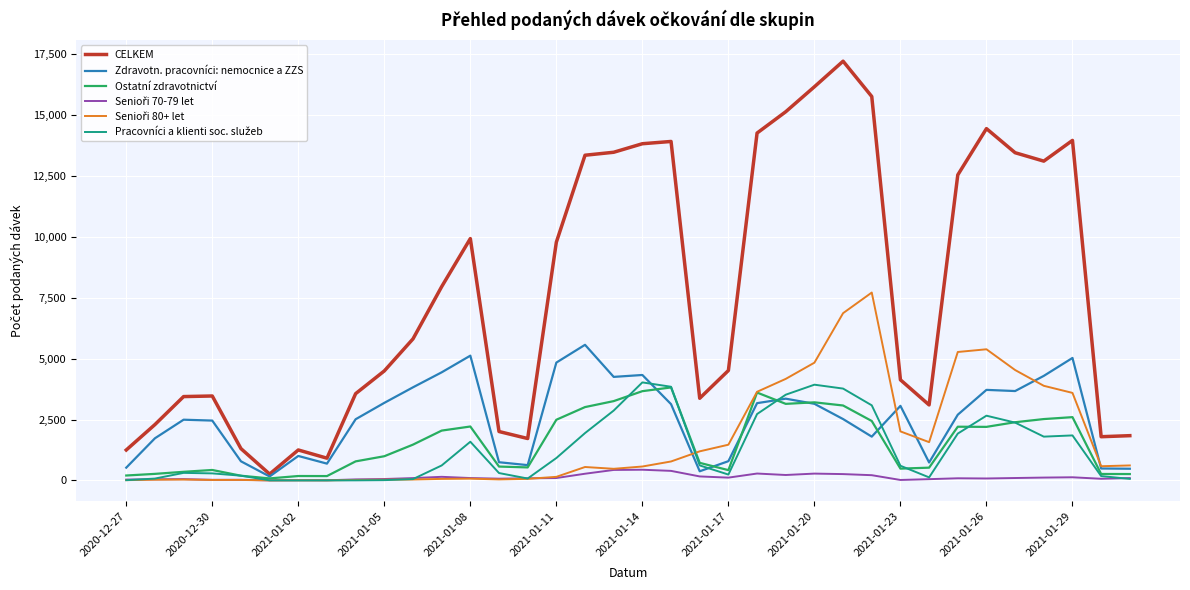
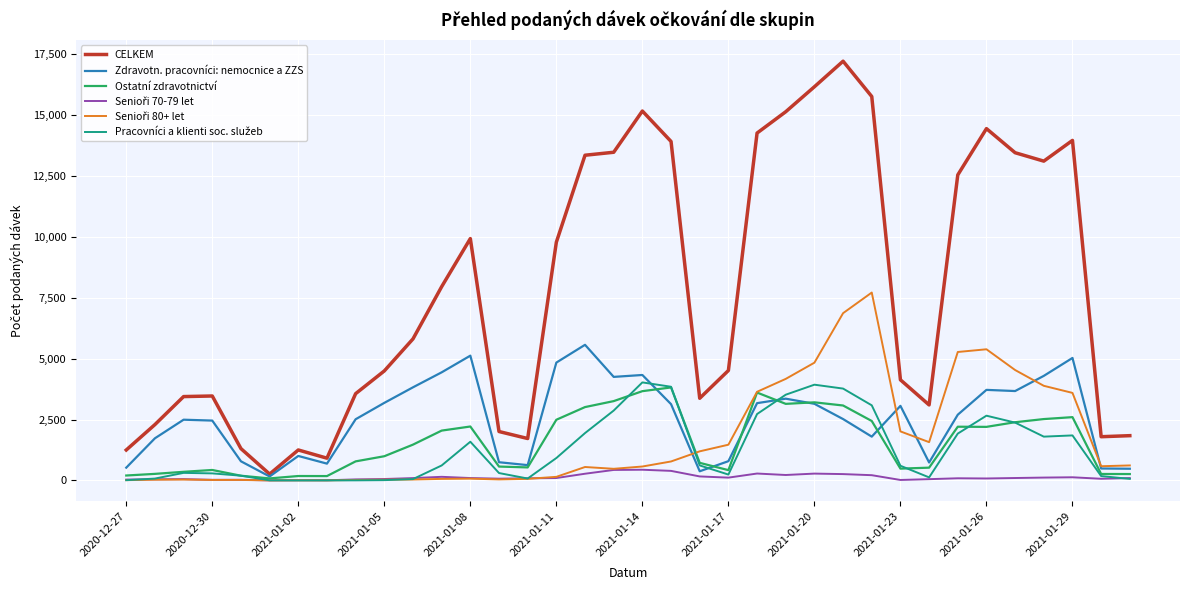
CELKEM, 2021-01-14: 13,800 -> 15,200
